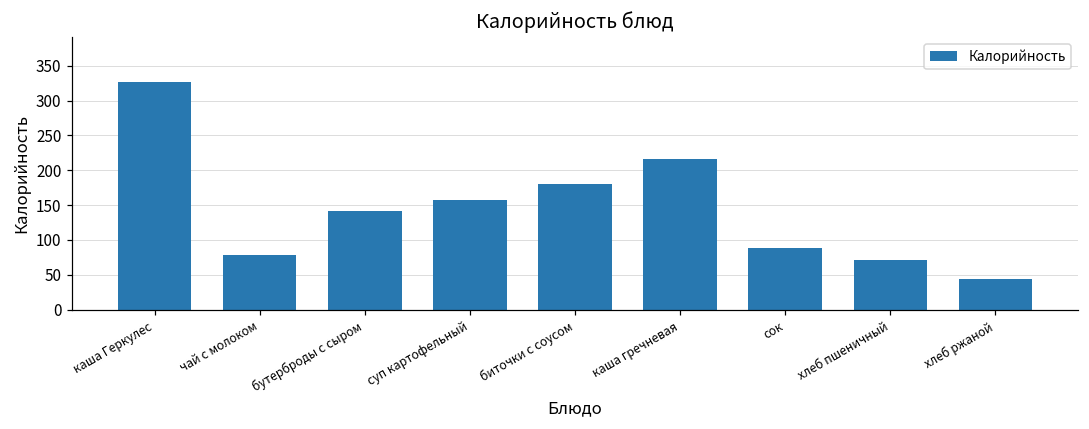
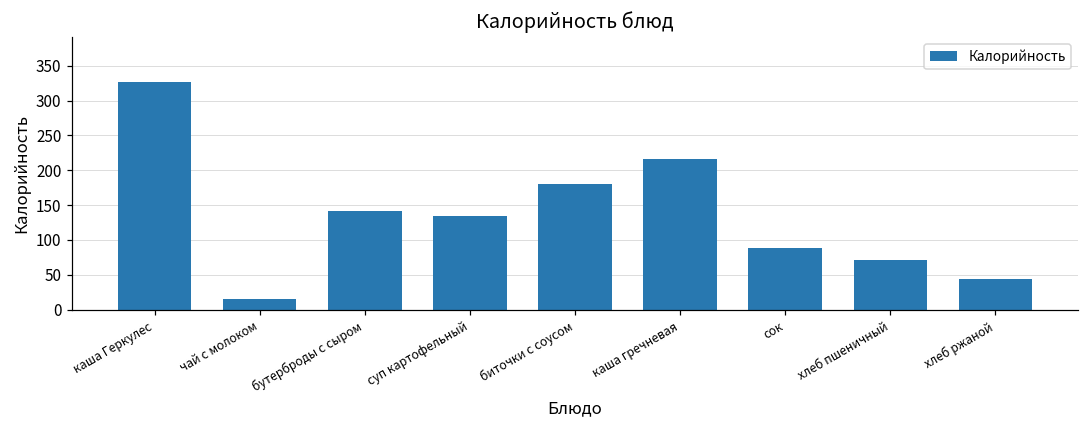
чай с молоком: 80 -> 20
суп картофельный: 160 -> 130
